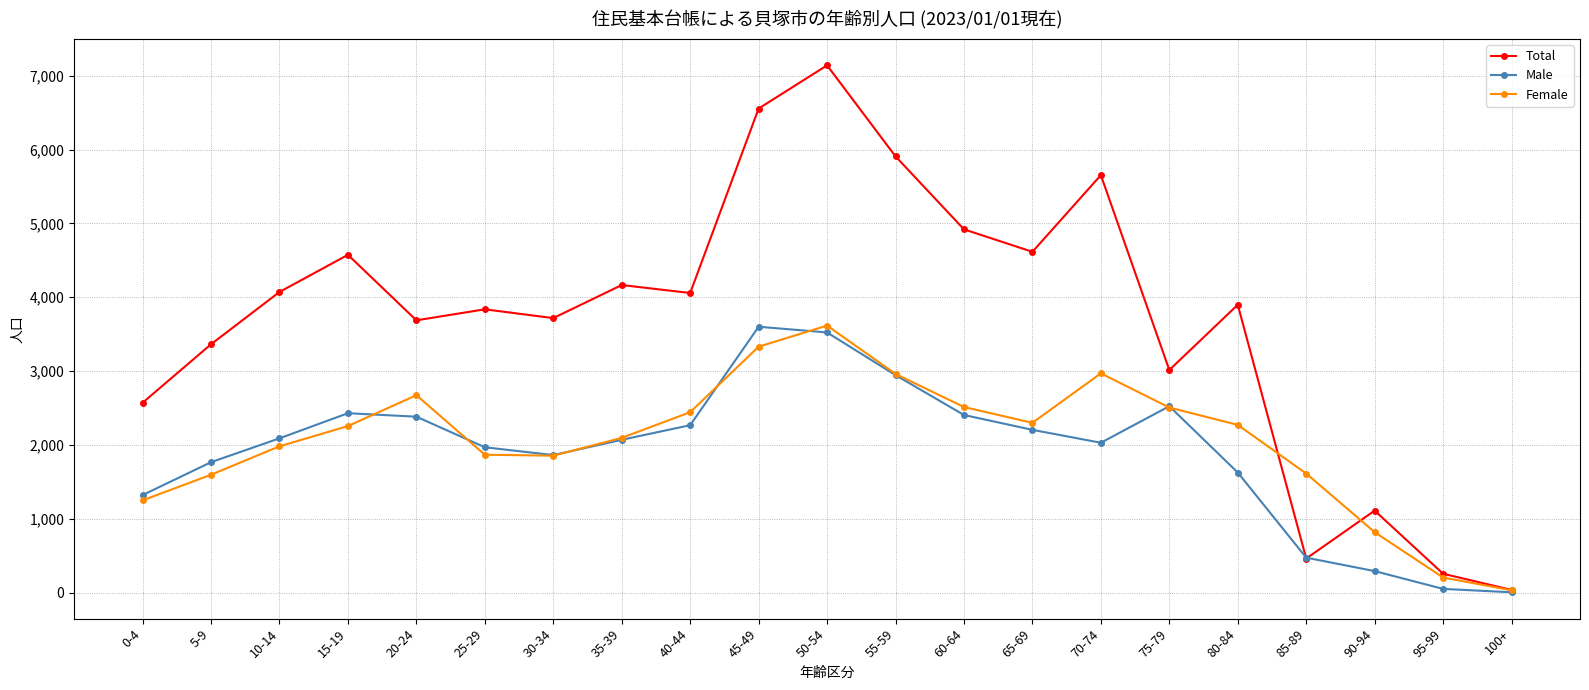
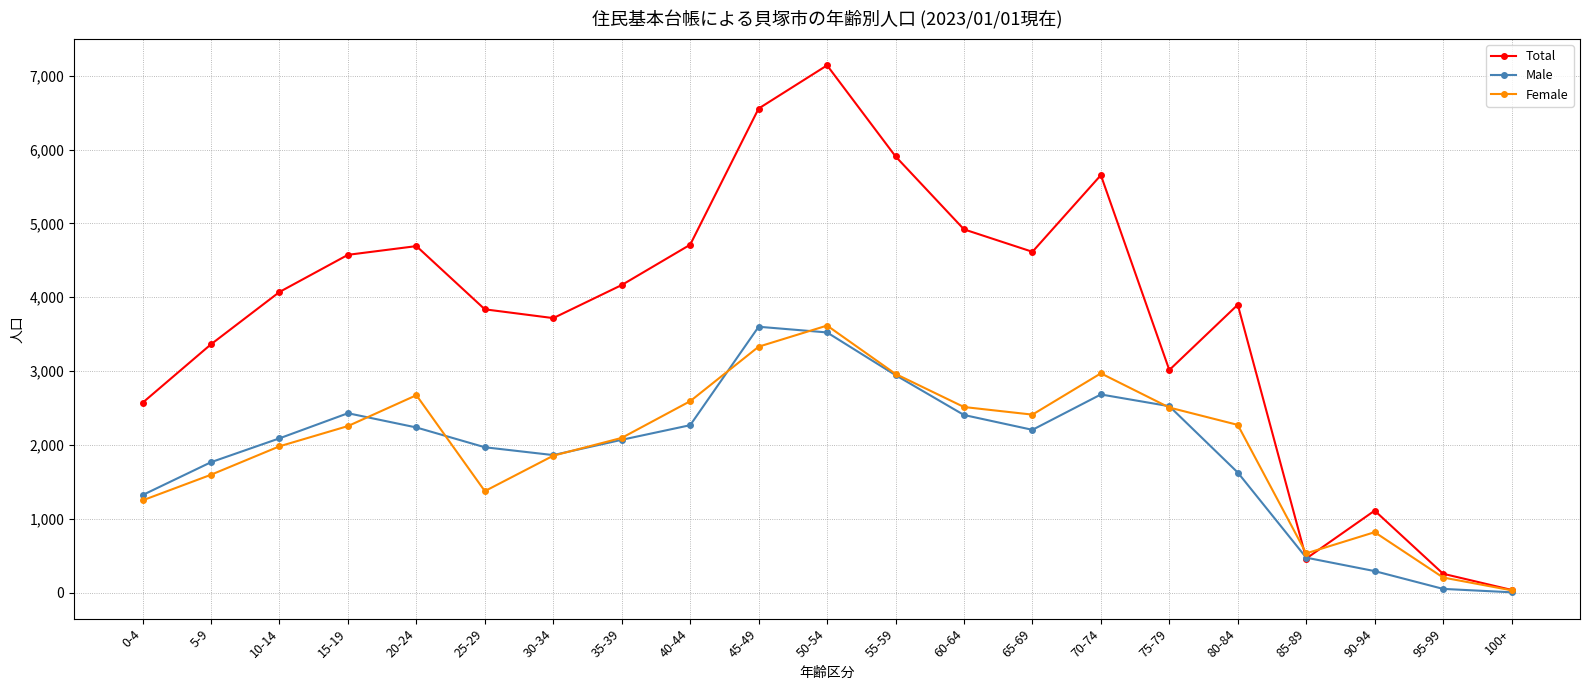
Total, 20-24: 3,700 -> 4,700
Male, 20-24: 2,400 -> 2,200
Female, 25-29: 1,900 -> 1,400
Total, 40-44: 4,100 -> 4,700
Female, 40-44: 2,400 -> 2,600
Female, 65-69: 2,300 -> 2,400
Male, 70-74: 2,000 -> 2,700
Female, 85-89: 1,600 -> 500
